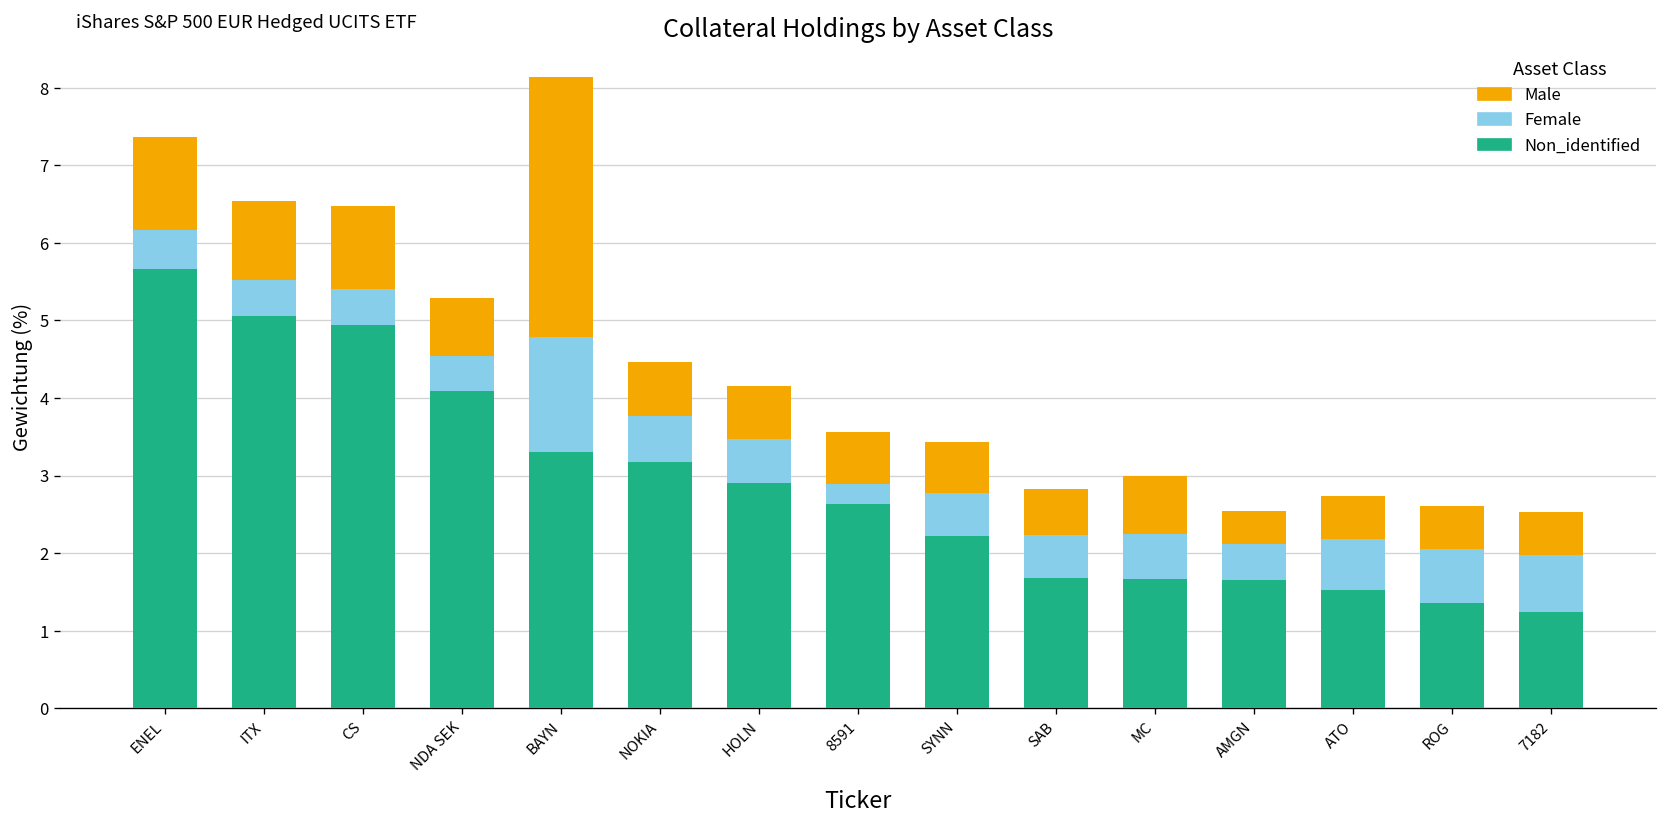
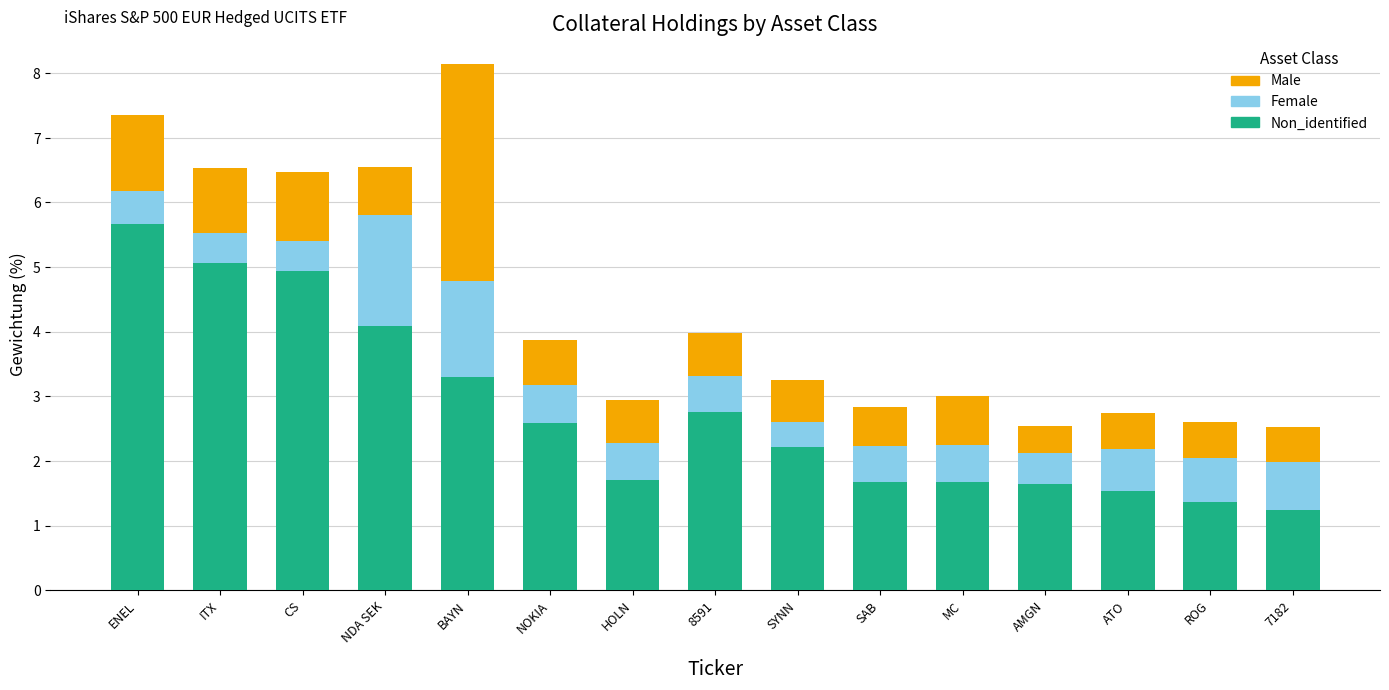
Female, NDA SEK: 0.5 -> 1.7
Non_identified, NOKIA: 3.2 -> 2.6
Non_identified, HOLN: 2.9 -> 1.7
Non_identified, 8591: 2.6 -> 2.8
Female, 8591: 0.3 -> 0.6
Female, SYNN: 0.6 -> 0.4
